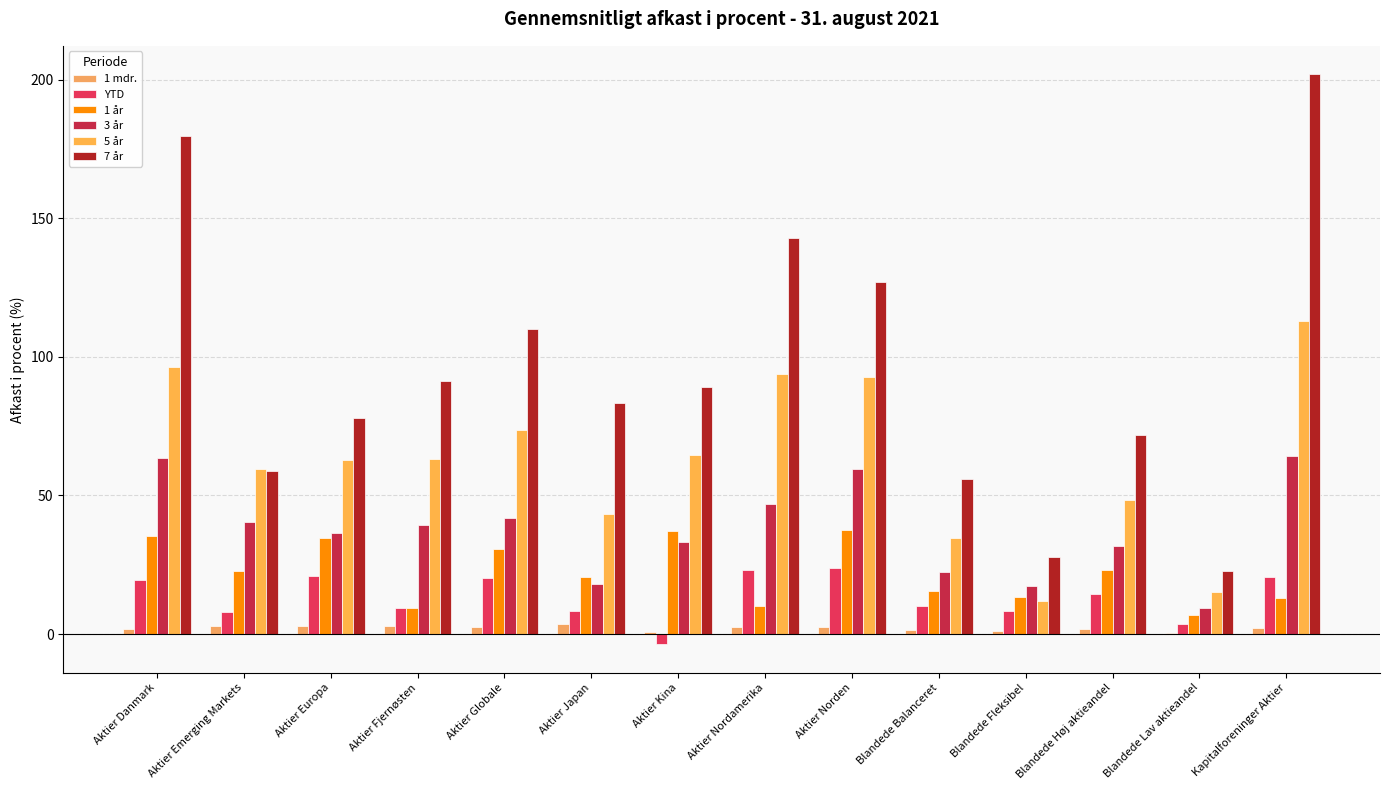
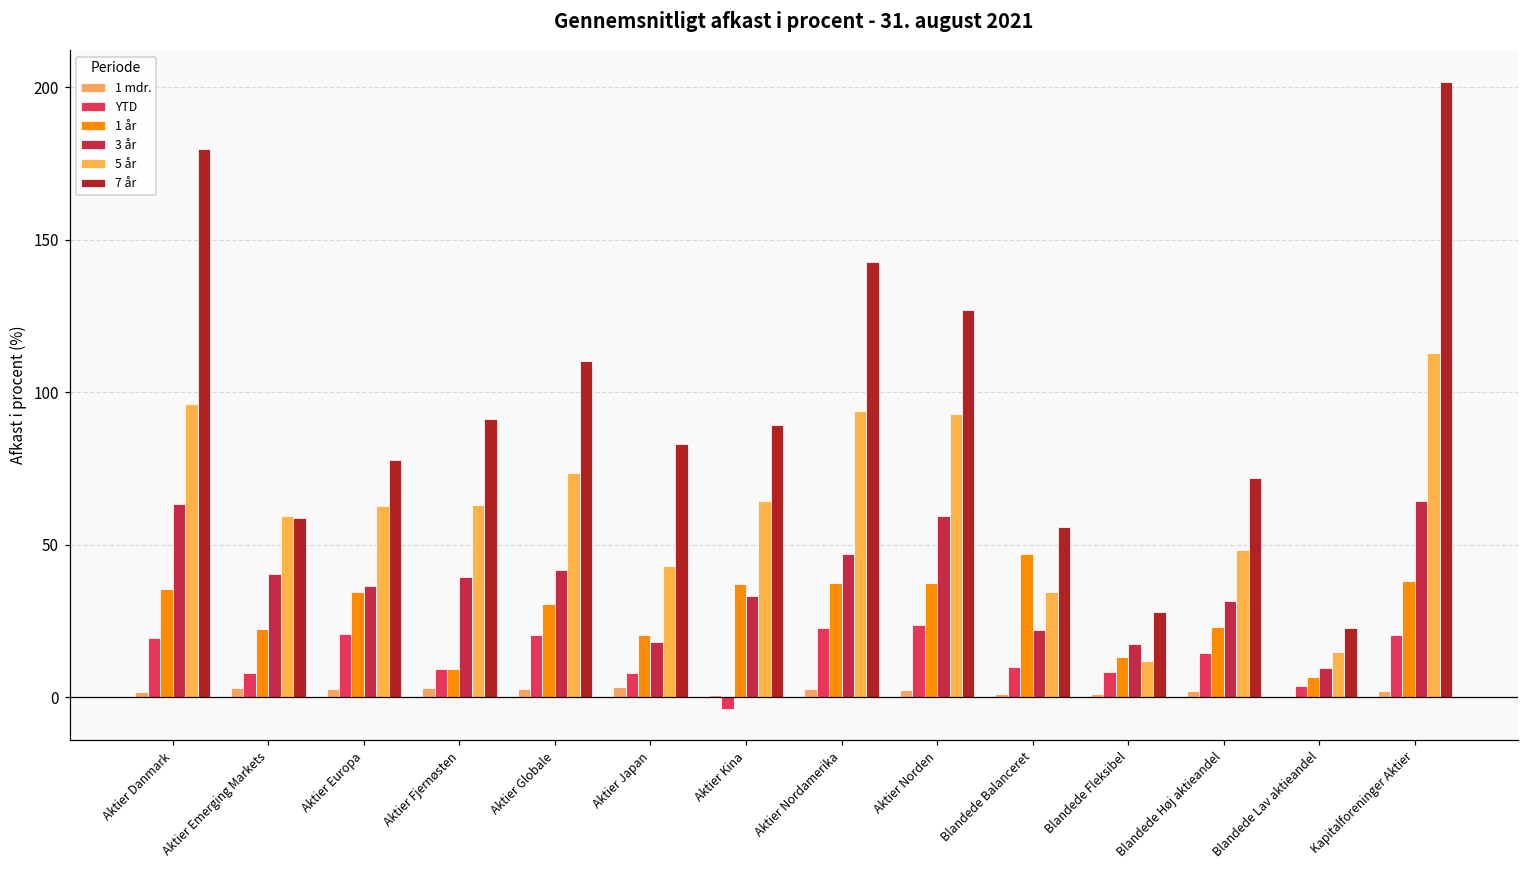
1 år, Aktier Nordamerika: 10 -> 38
1 år, Blandede Balanceret: 15 -> 47
1 år, Kapitalforeninger Aktier: 13 -> 38
